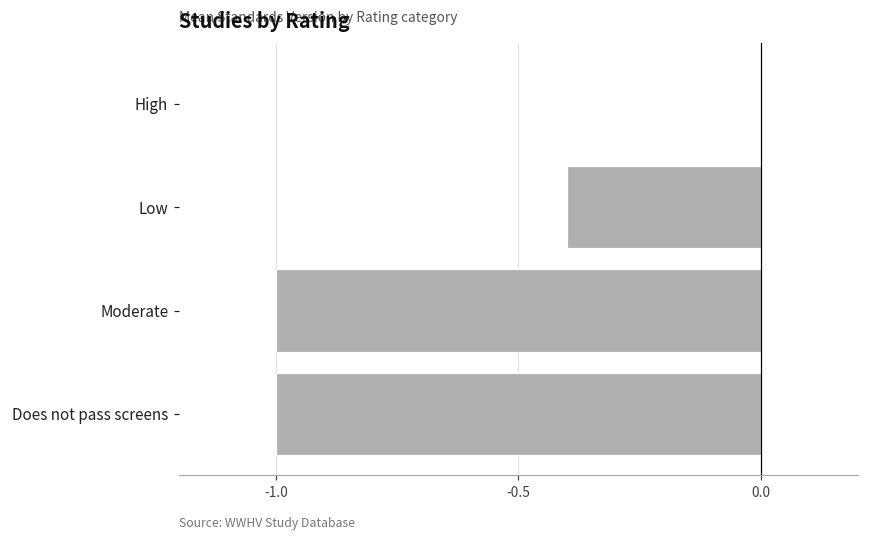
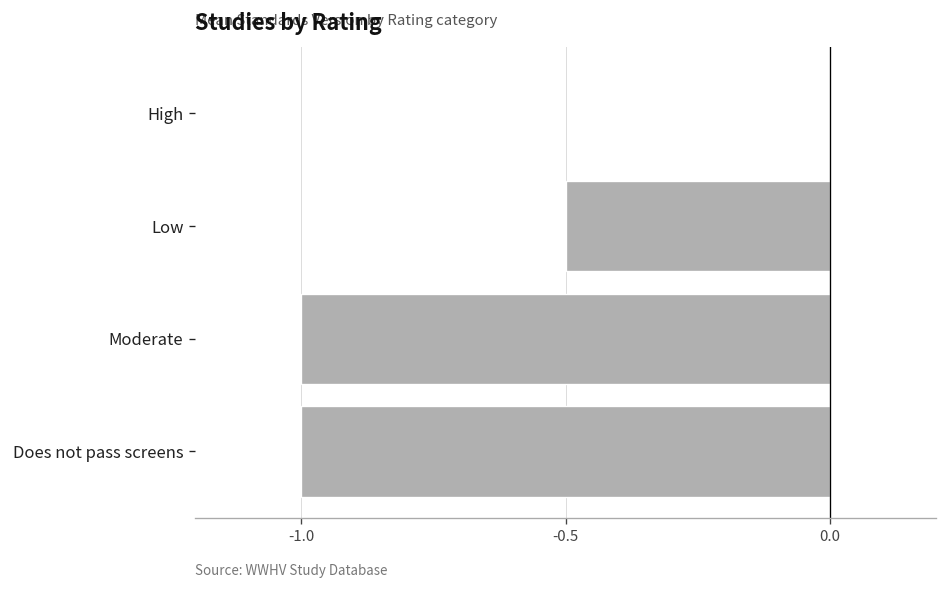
Low: -0.40 -> -0.50
